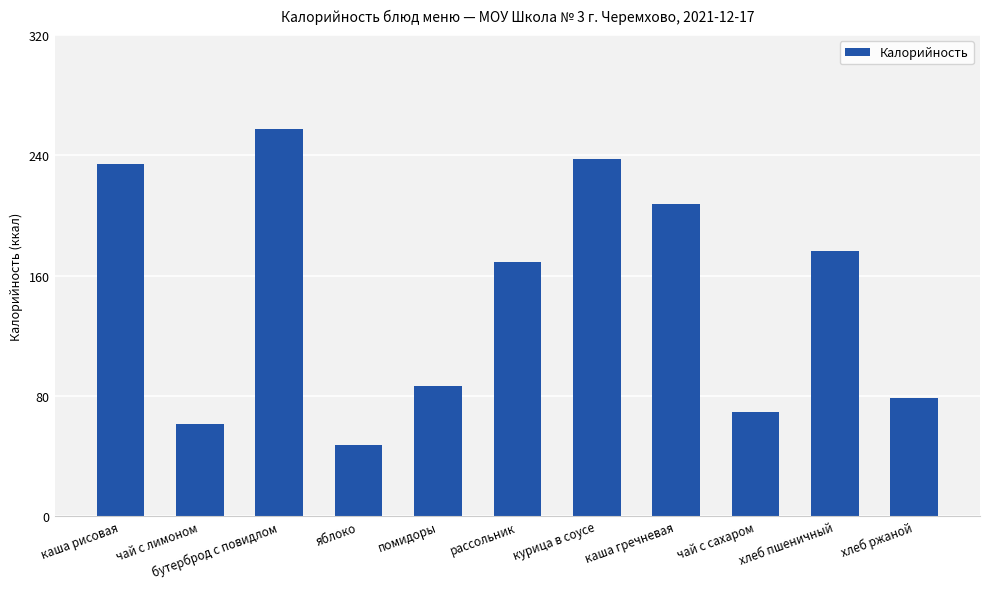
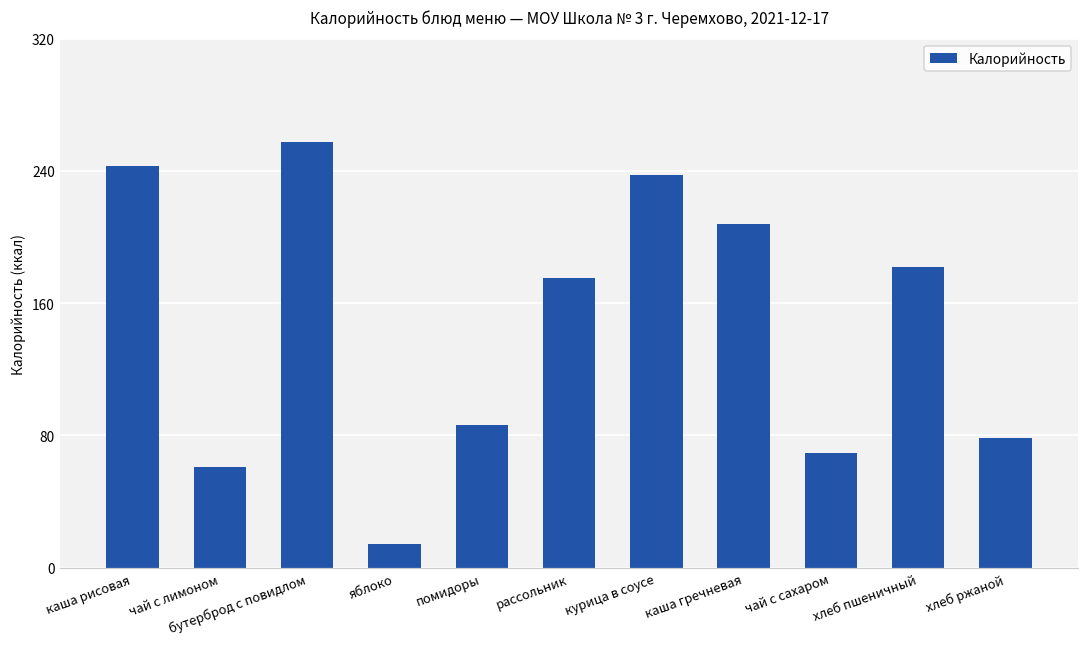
каша рисовая: 234 -> 243
яблоко: 47 -> 14
рассольник: 169 -> 175
хлеб пшеничный: 176 -> 182
